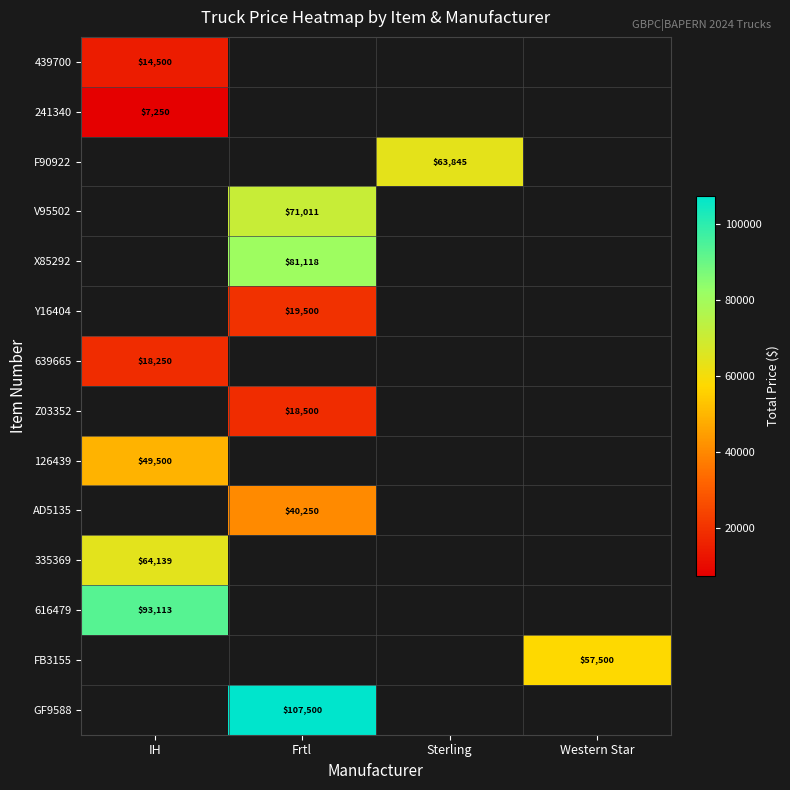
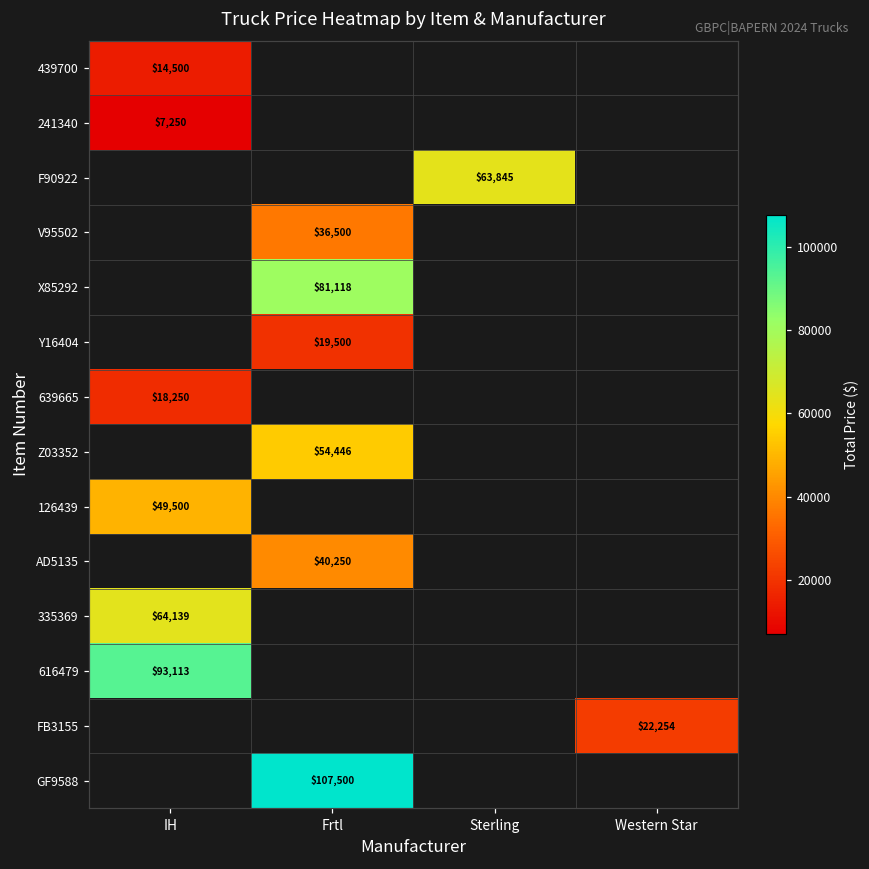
V95502, Frtl: $71,011 -> $36,500
Z03352, Frtl: $18,500 -> $54,446
FB3155, Western Star: $57,500 -> $22,254
